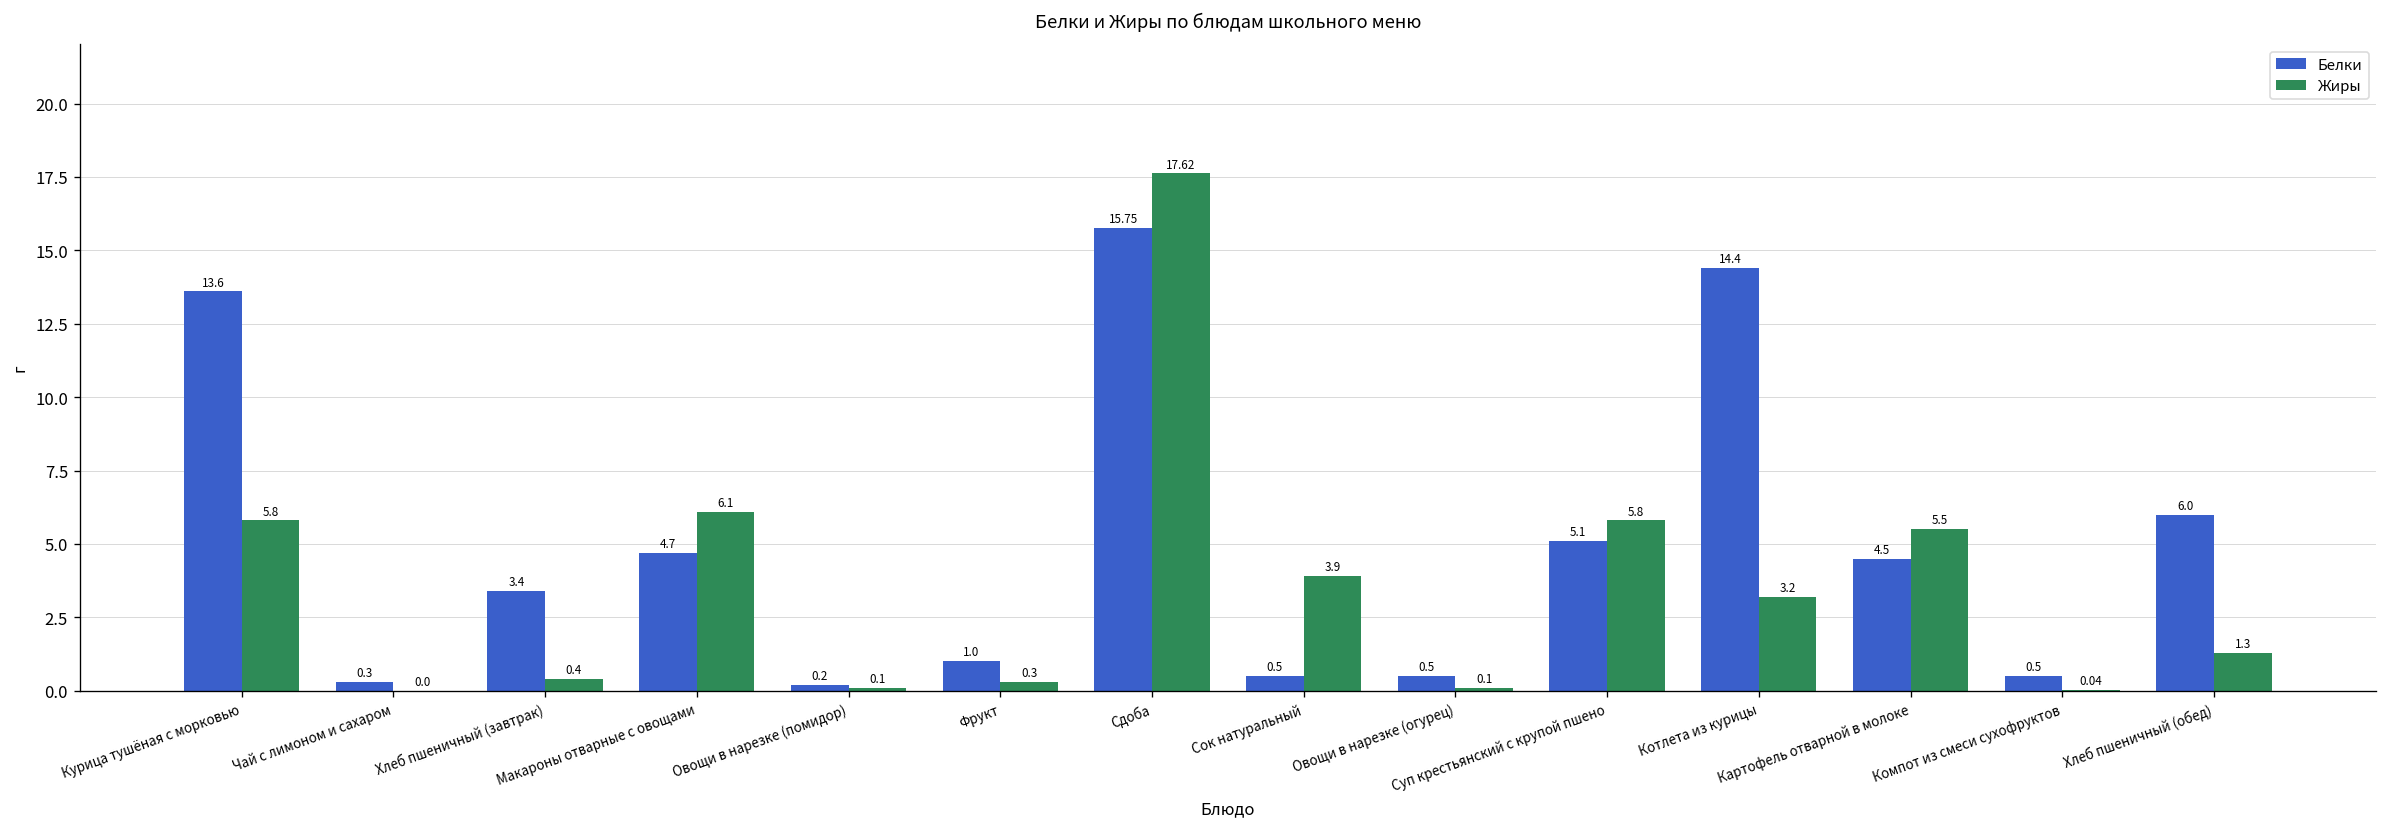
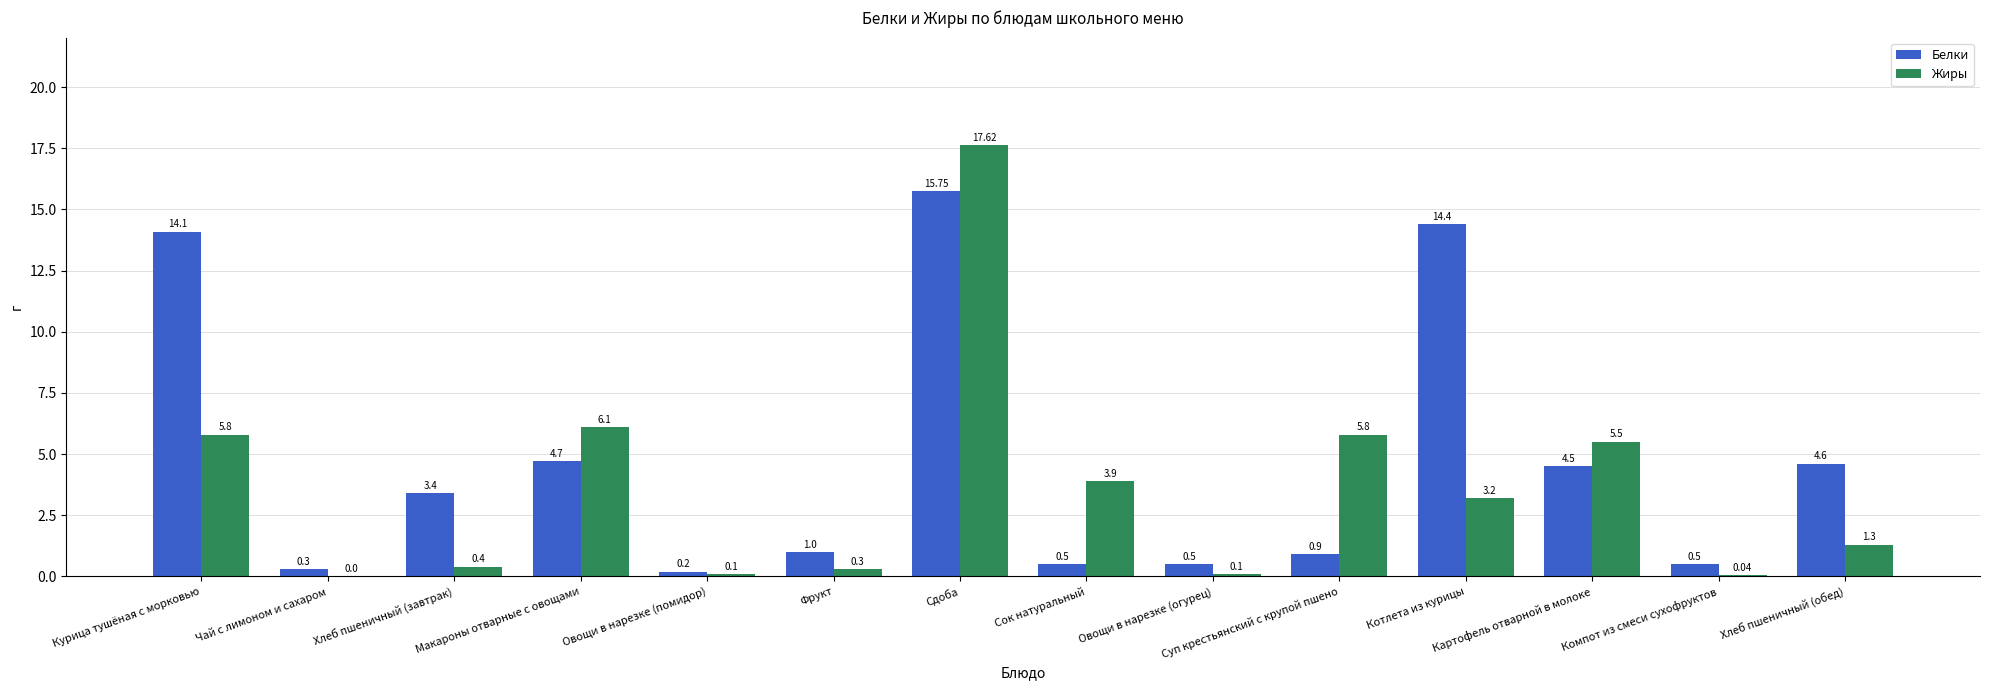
Белки, Курица тушёная с морковью: 13.6 -> 14.1
Белки, Суп крестьянский с крупой пшено: 5.1 -> 0.9
Белки, Хлеб пшеничный (обед): 6.0 -> 4.6
